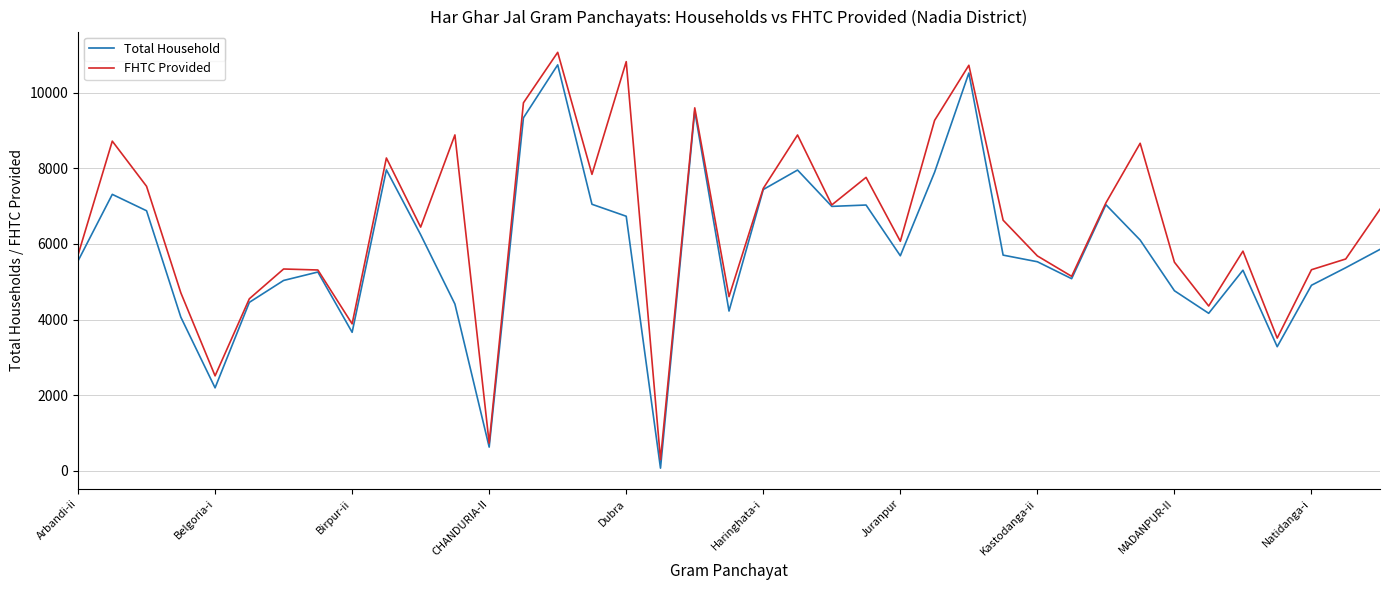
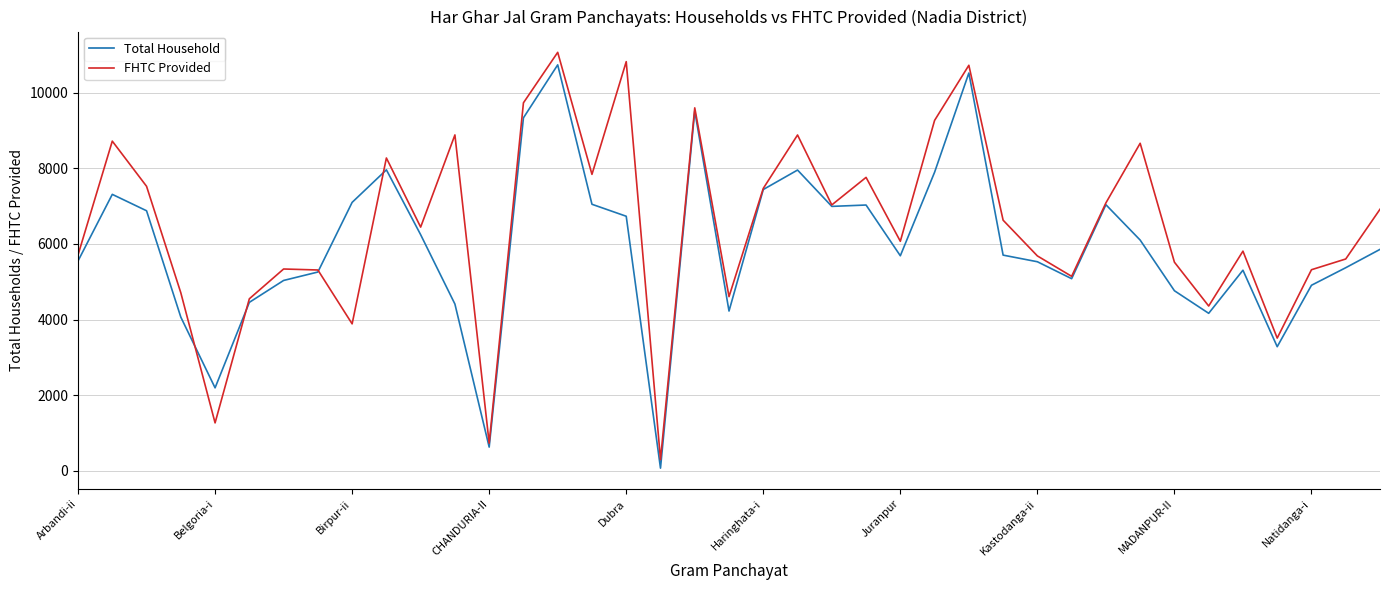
FHTC Provided, Belgoria-i: 2500 -> 1300
Total Household, Birpur-ii: 3700 -> 7100
